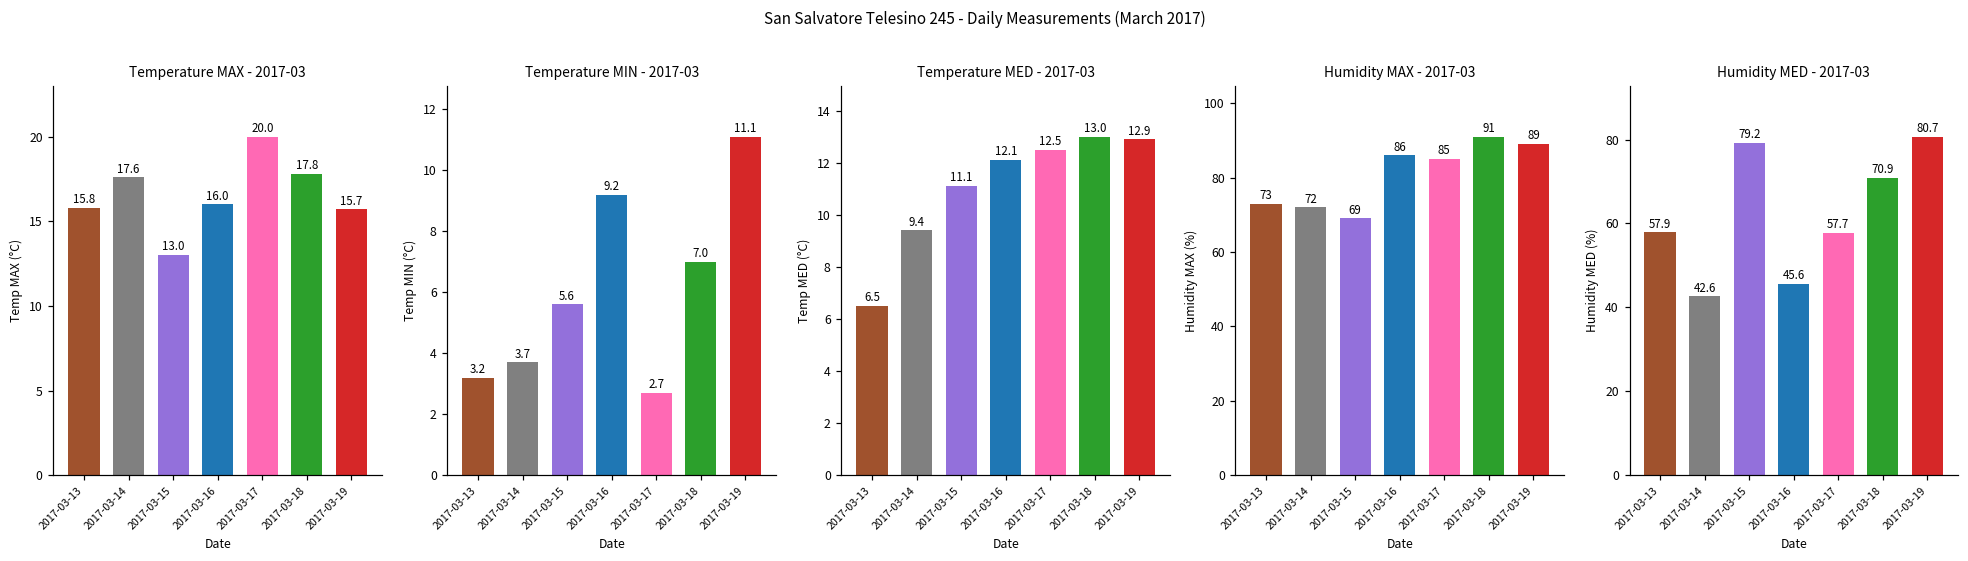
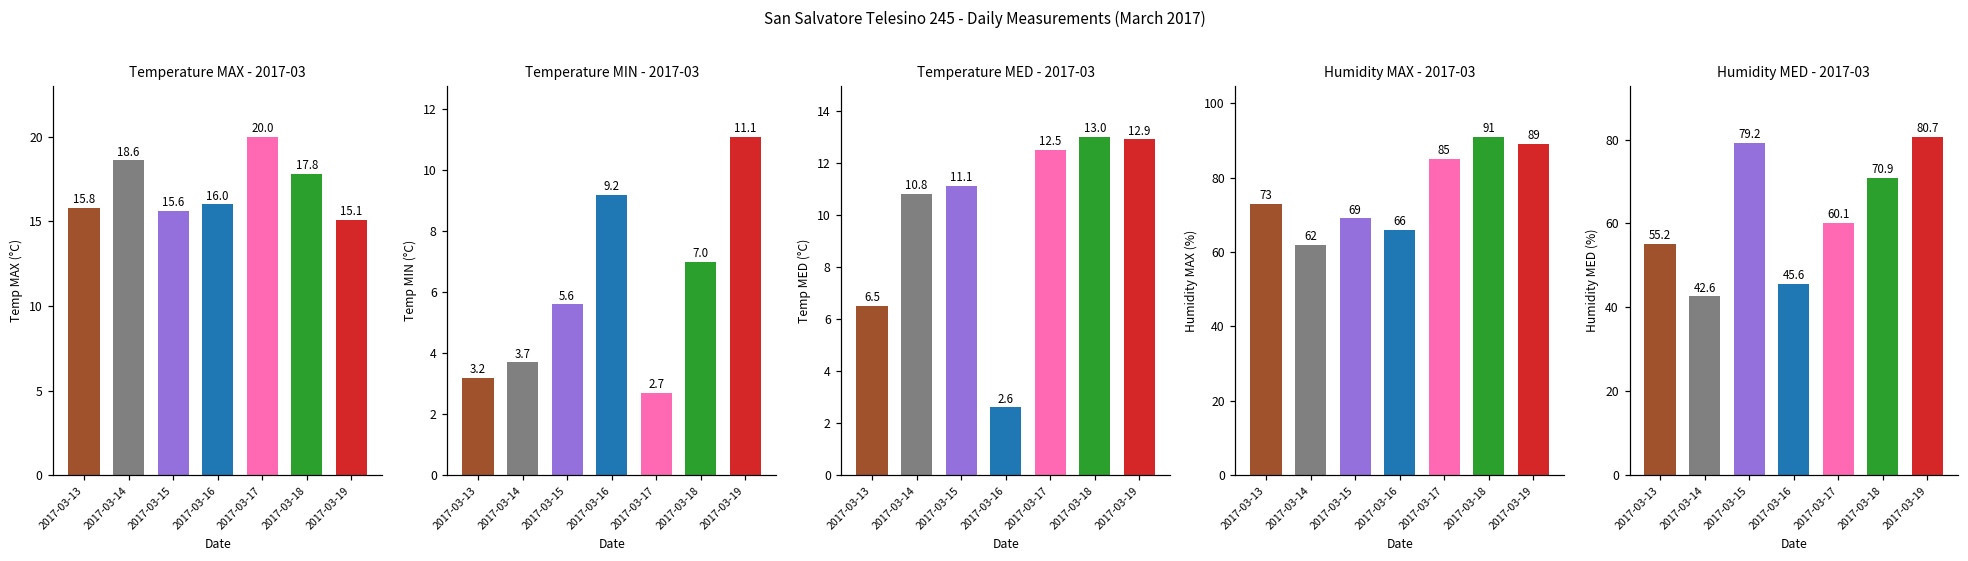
Temperature MAX - 2017-03, 2017-03-14: 17.6 -> 18.6
Temperature MAX - 2017-03, 2017-03-15: 13.0 -> 15.6
Temperature MAX - 2017-03, 2017-03-19: 15.7 -> 15.1
Temperature MED - 2017-03, 2017-03-14: 9.4 -> 10.8
Temperature MED - 2017-03, 2017-03-16: 12.1 -> 2.6
Humidity MAX - 2017-03, 2017-03-14: 72 -> 62
Humidity MAX - 2017-03, 2017-03-16: 86 -> 66
Humidity MED - 2017-03, 2017-03-13: 57.9 -> 55.2
Humidity MED - 2017-03, 2017-03-17: 57.7 -> 60.1
